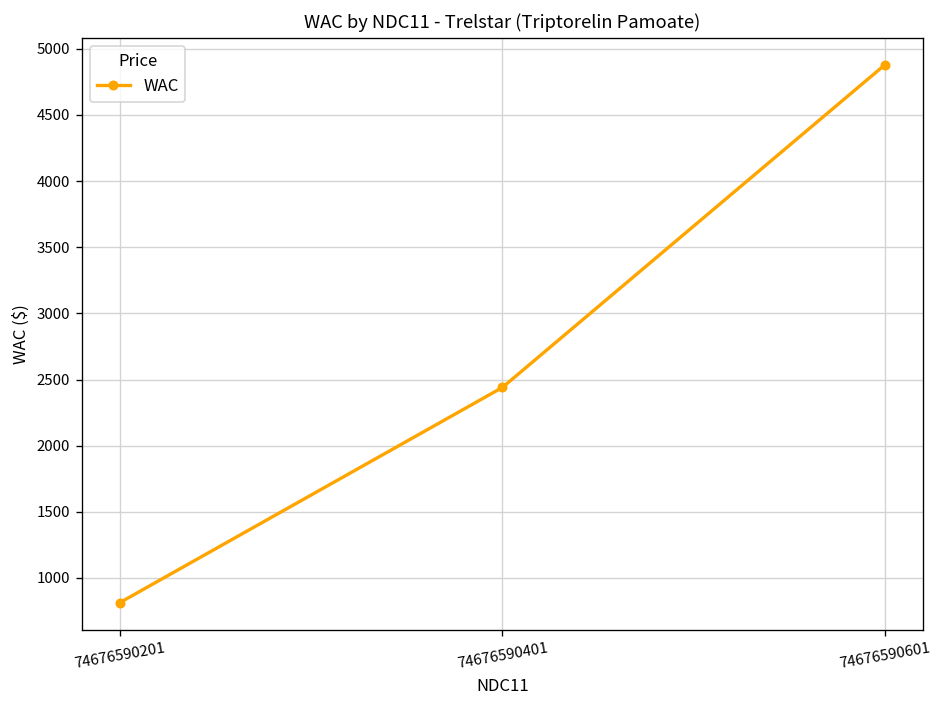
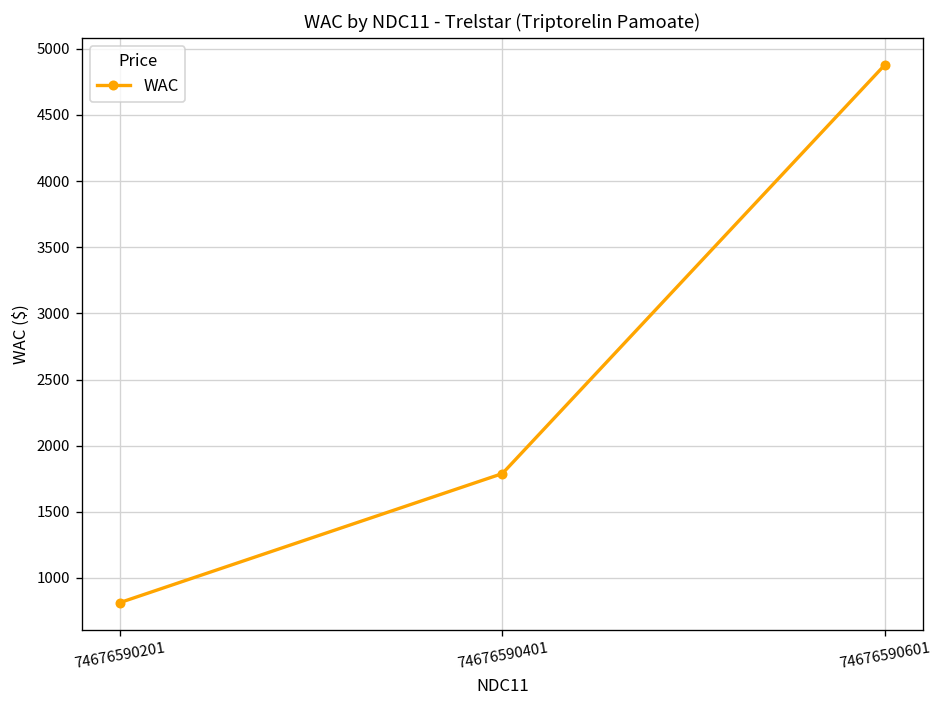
74676590401: 2440 -> 1790
